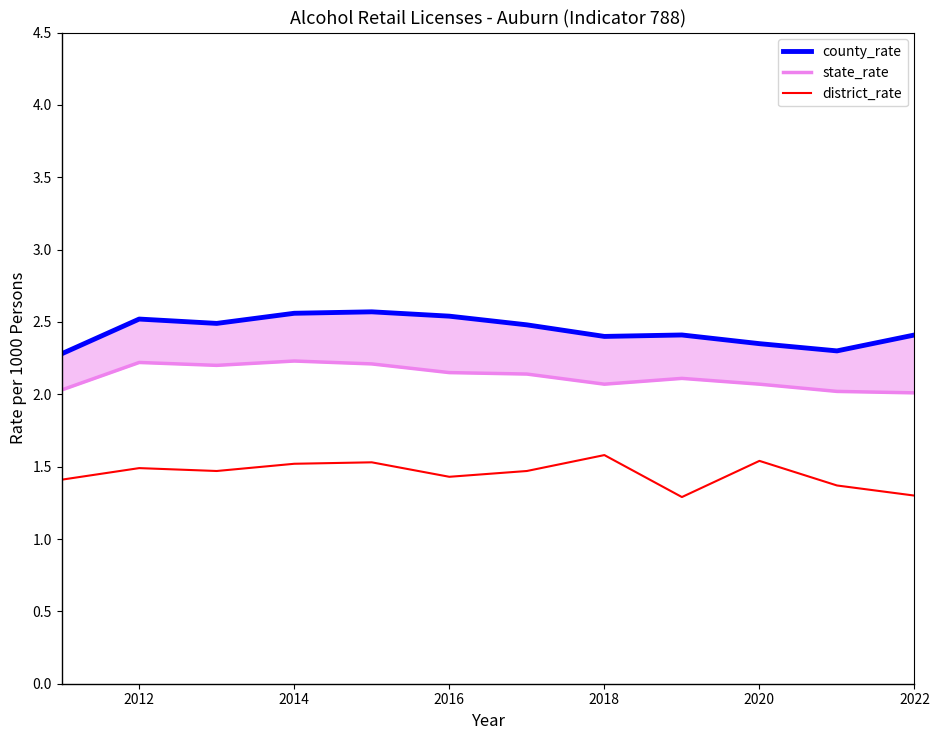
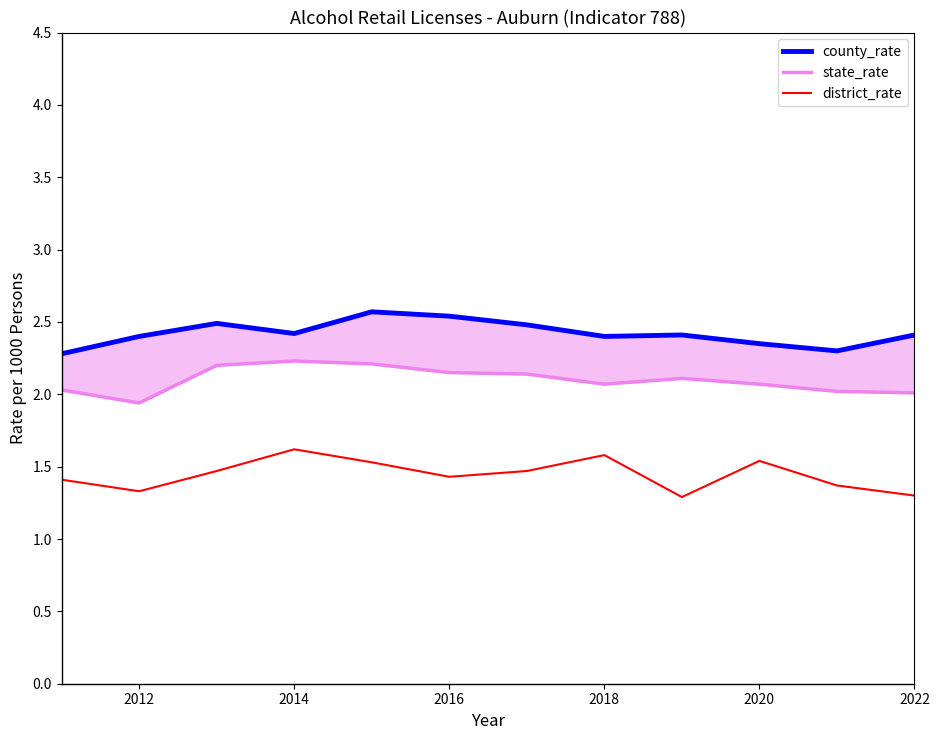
county_rate, 2012: 2.52 -> 2.40
state_rate, 2012: 2.22 -> 1.94
district_rate, 2012: 1.49 -> 1.33
county_rate, 2014: 2.56 -> 2.42
district_rate, 2014: 1.52 -> 1.62
